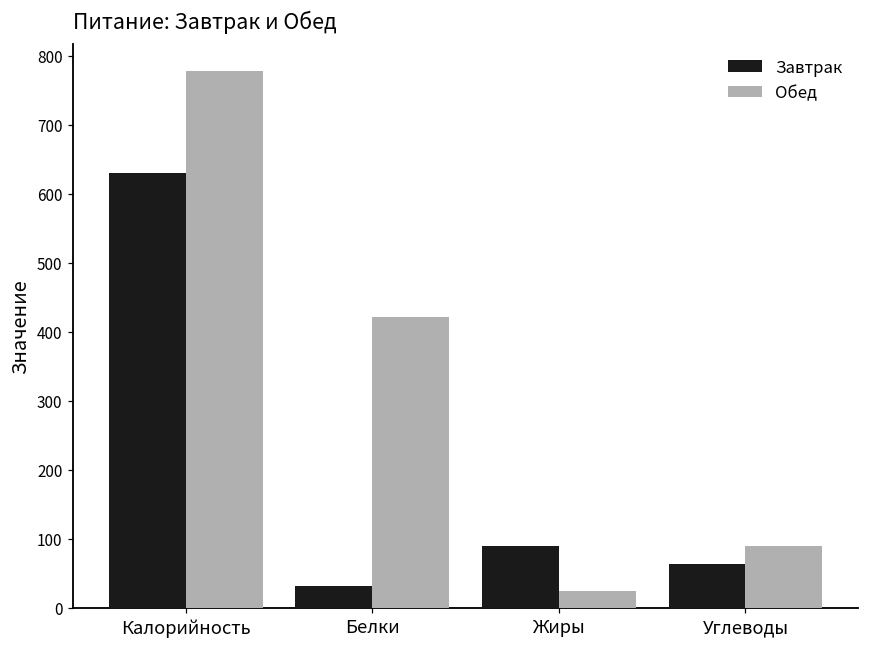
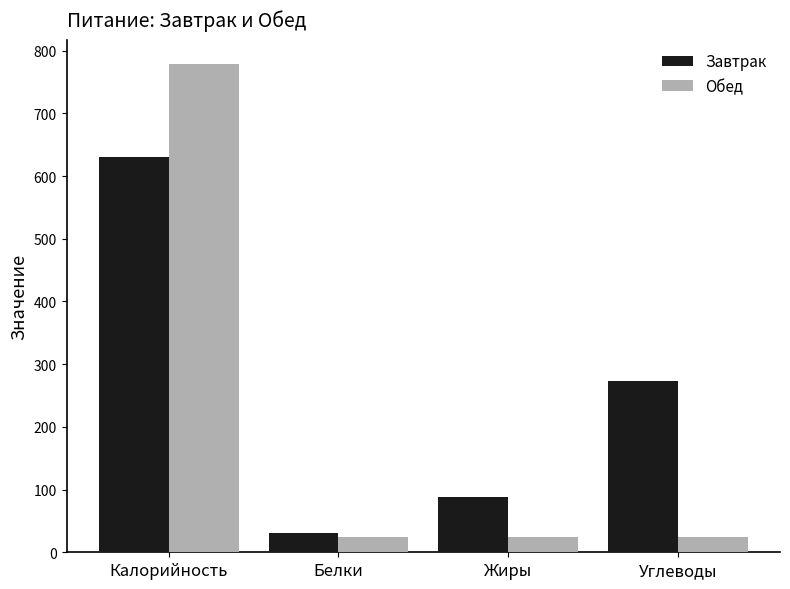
Обед, Белки: 420 -> 20
Завтрак, Углеводы: 60 -> 270
Обед, Углеводы: 90 -> 20
